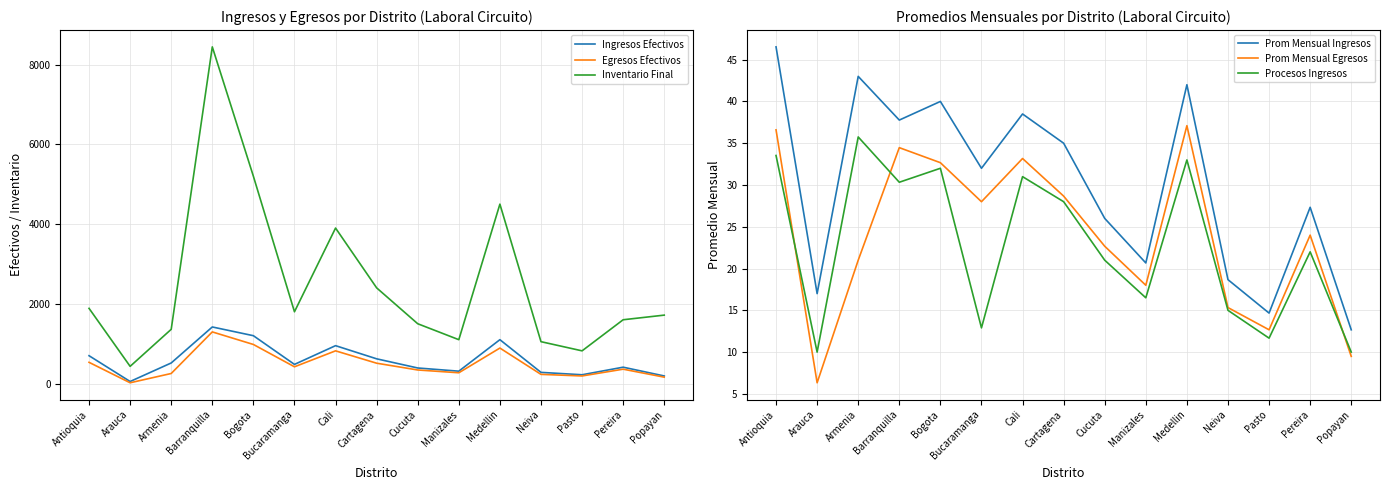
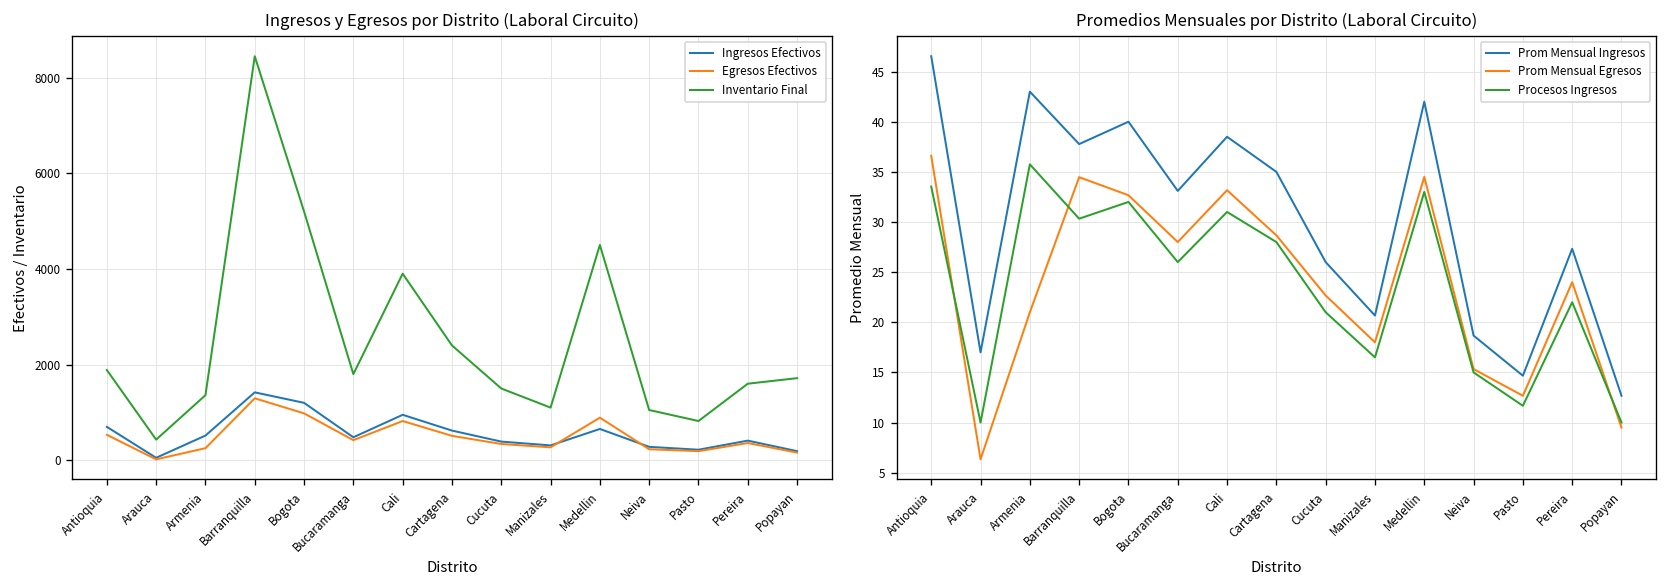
Ingresos y Egresos por Distrito (Laboral Circuito), Ingresos Efectivos, Medellin: 1100 -> 700
Promedios Mensuales por Distrito (Laboral Circuito), Prom Mensual Ingresos, Bucaramanga: 32 -> 33
Promedios Mensuales por Distrito (Laboral Circuito), Procesos Ingresos, Bucaramanga: 13 -> 26
Promedios Mensuales por Distrito (Laboral Circuito), Prom Mensual Egresos, Medellin: 37 -> 35
